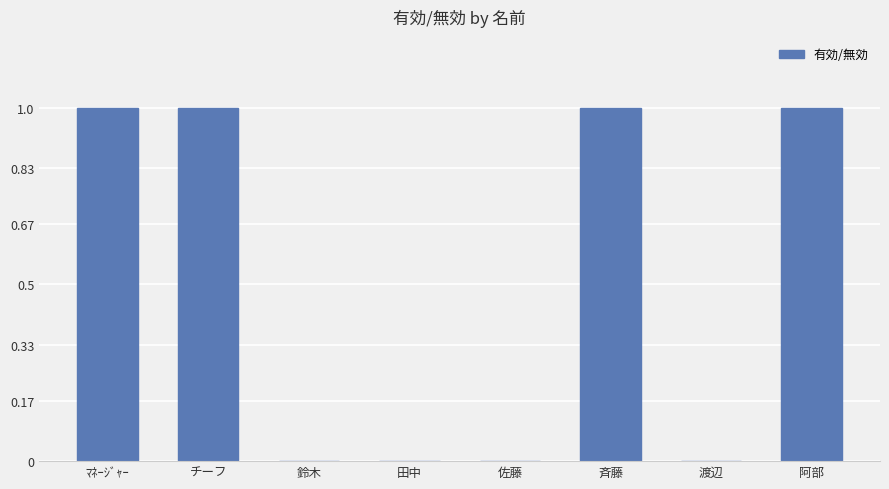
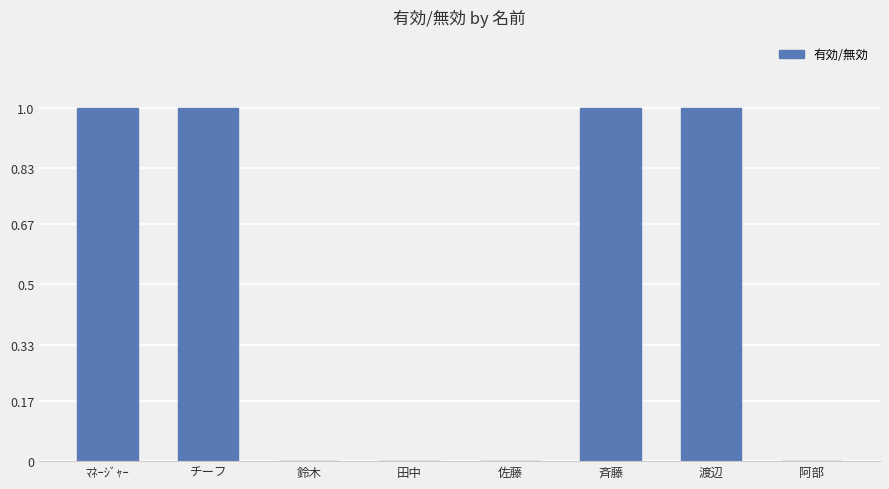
渡辺: 0 -> 1
阿部: 1 -> 0
